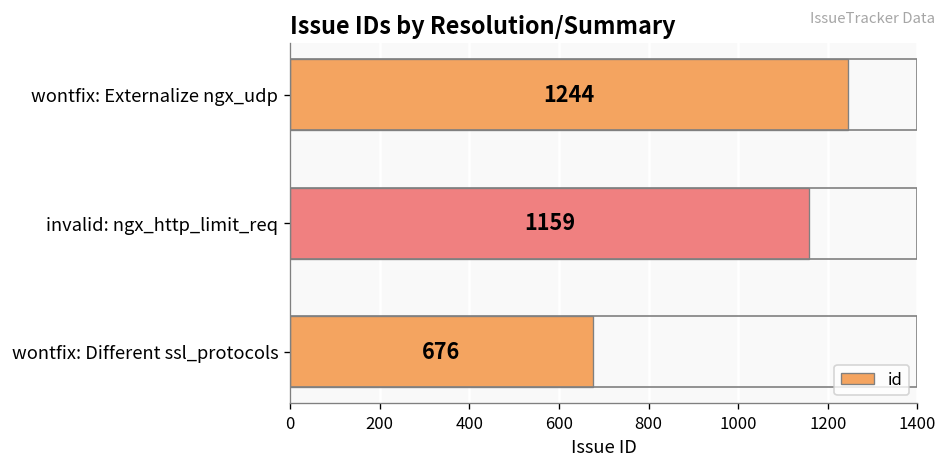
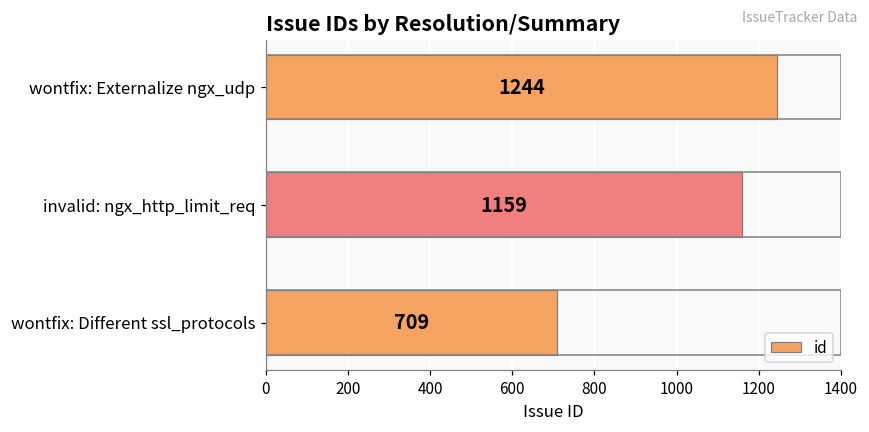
wontfix: Different ssl_protocols: 676 -> 709
